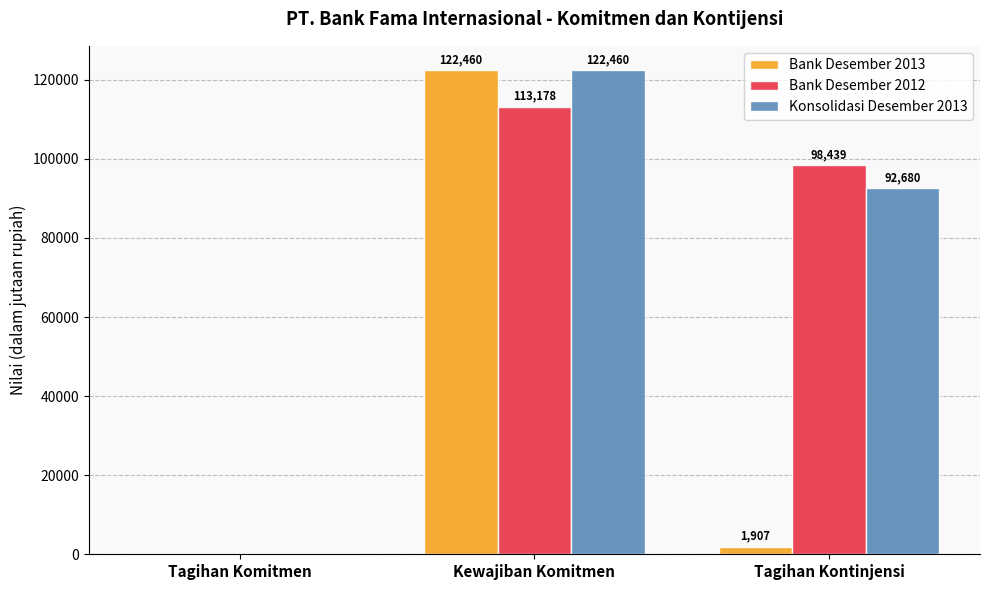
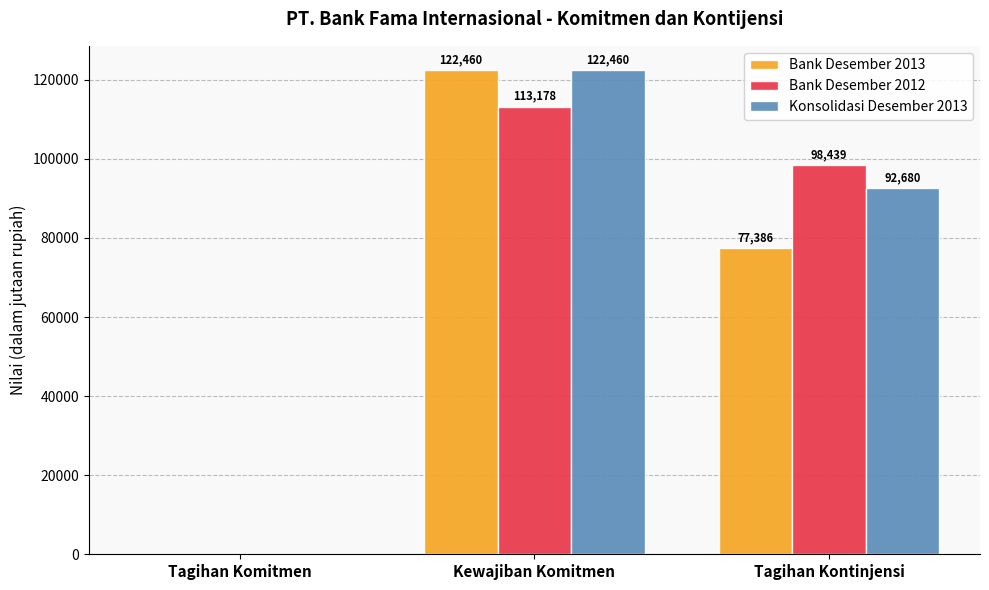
Bank Desember 2013, Tagihan Kontinjensi: 1,907 -> 77,386
